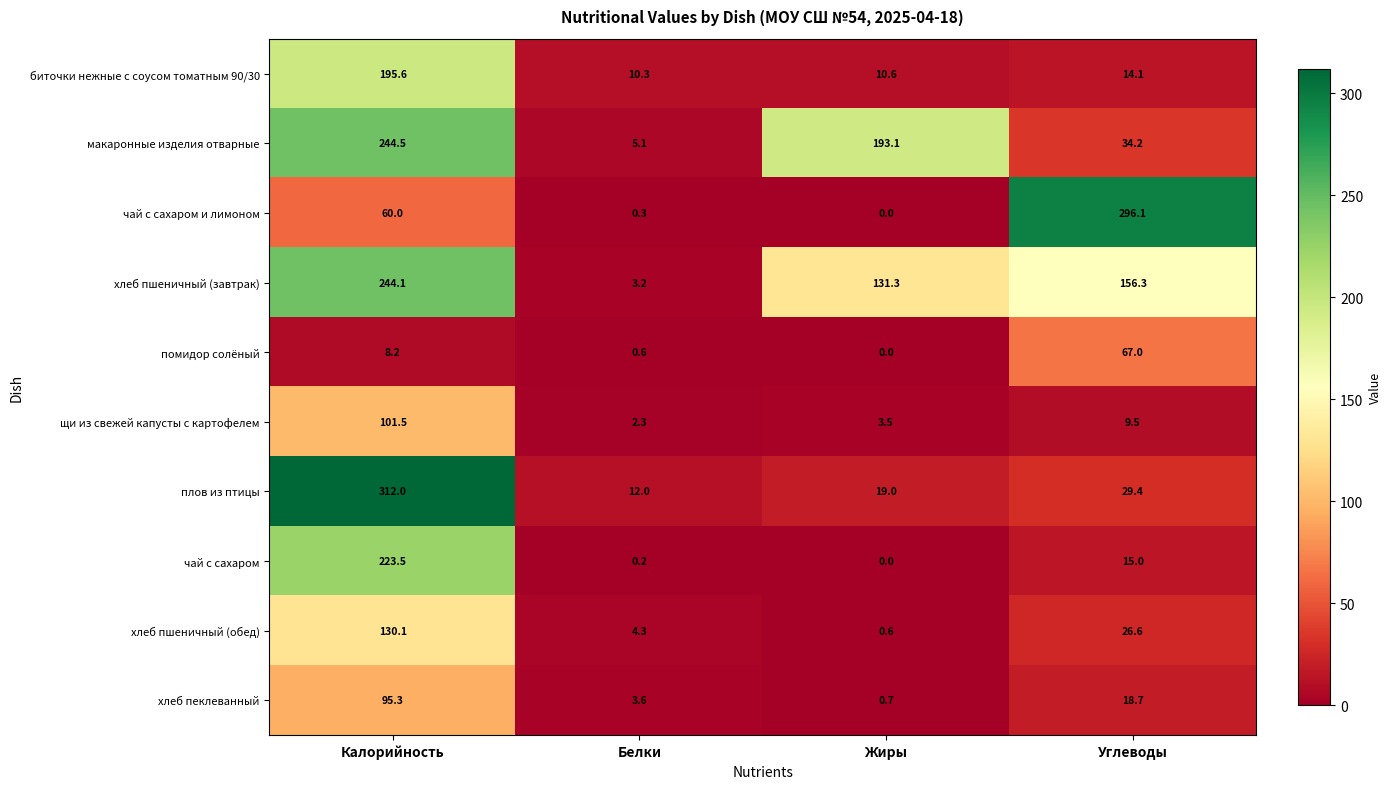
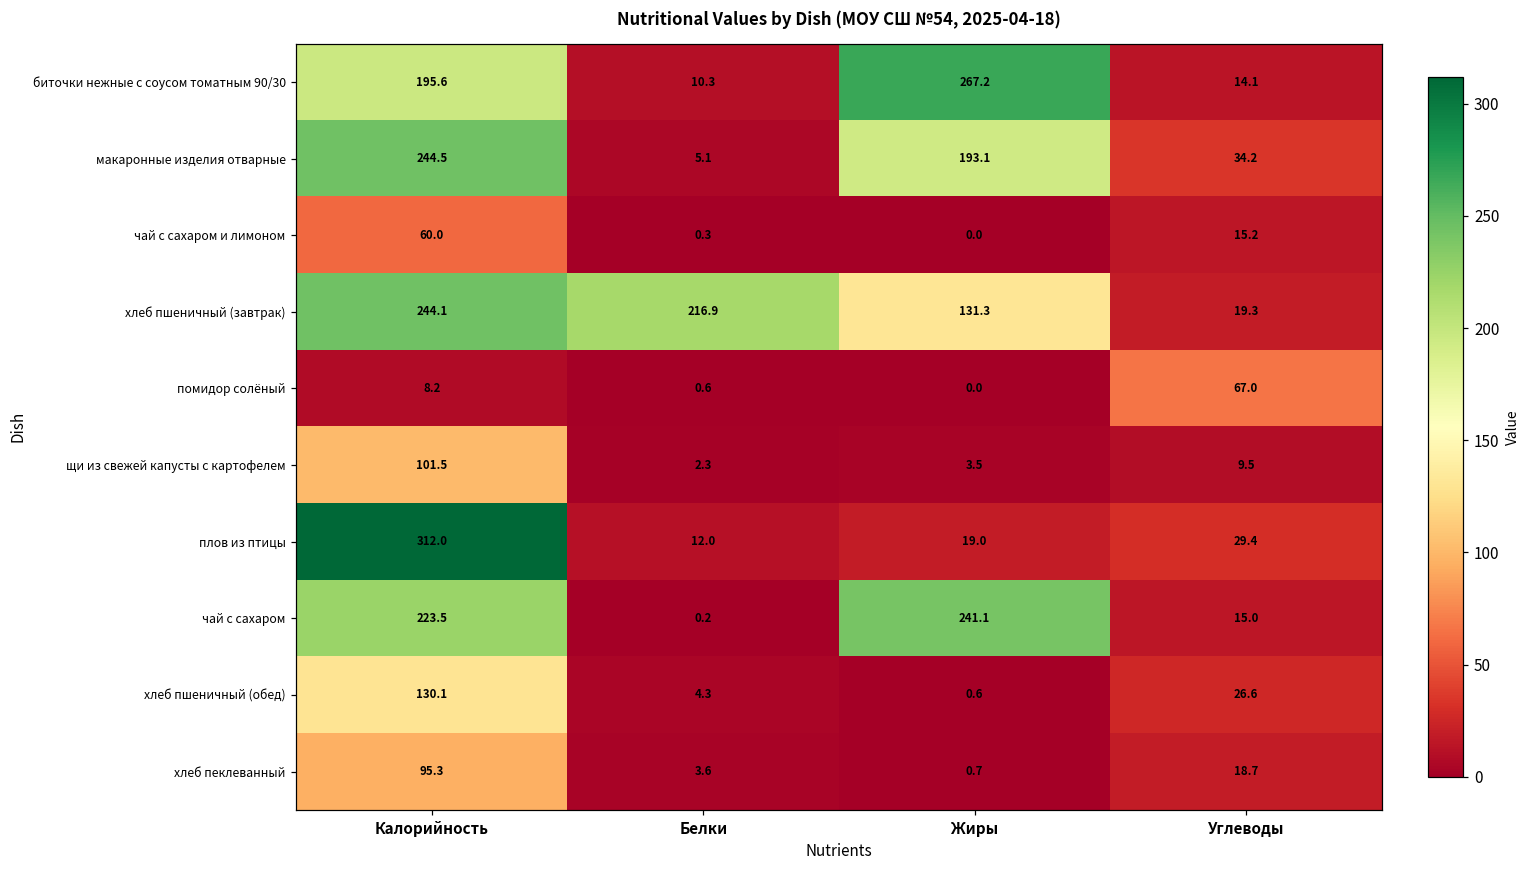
биточки нежные с соусом томатным 90/30, Жиры: 10.6 -> 267.2
чай с сахаром и лимоном, Углеводы: 296.1 -> 15.2
хлеб пшеничный (завтрак), Белки: 3.2 -> 216.9
хлеб пшеничный (завтрак), Углеводы: 156.3 -> 19.3
чай с сахаром, Жиры: 0.0 -> 241.1
